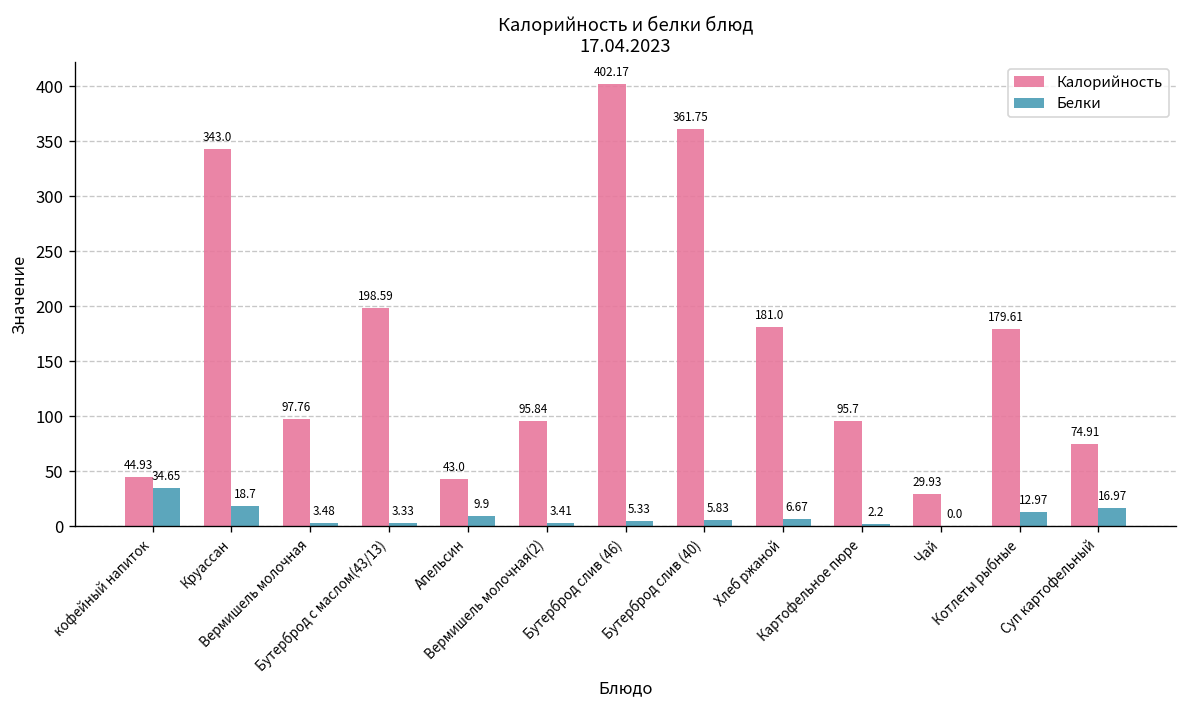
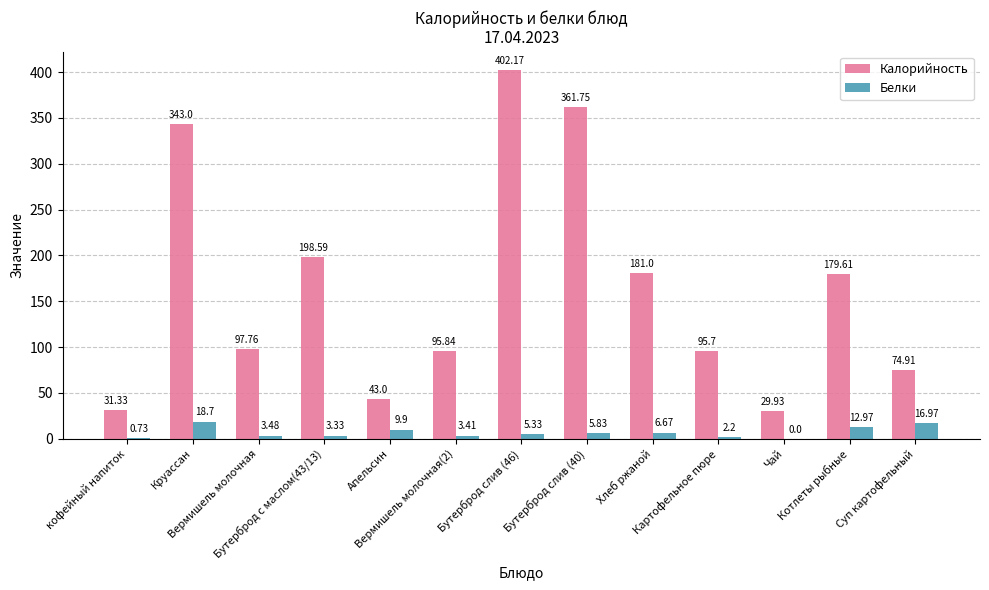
Калорийность, кофейный напиток: 44.93 -> 31.33
Белки, кофейный напиток: 34.65 -> 0.73
